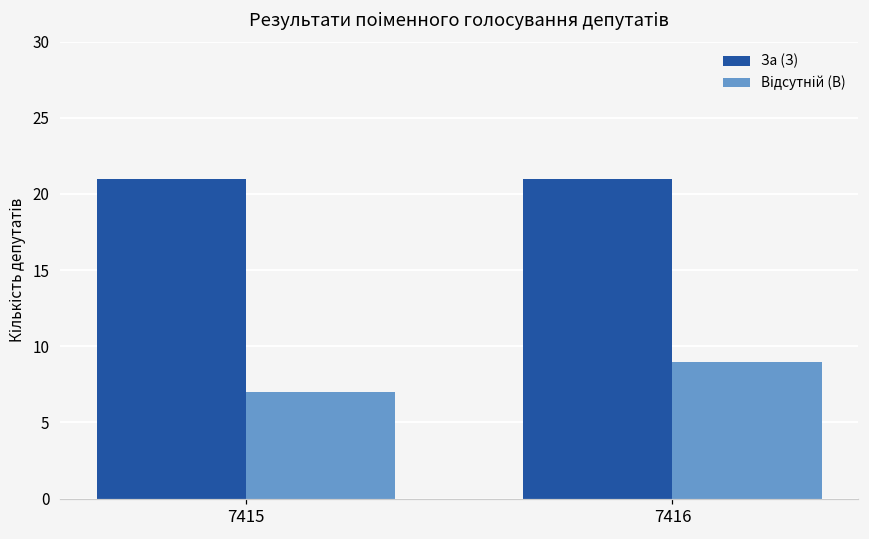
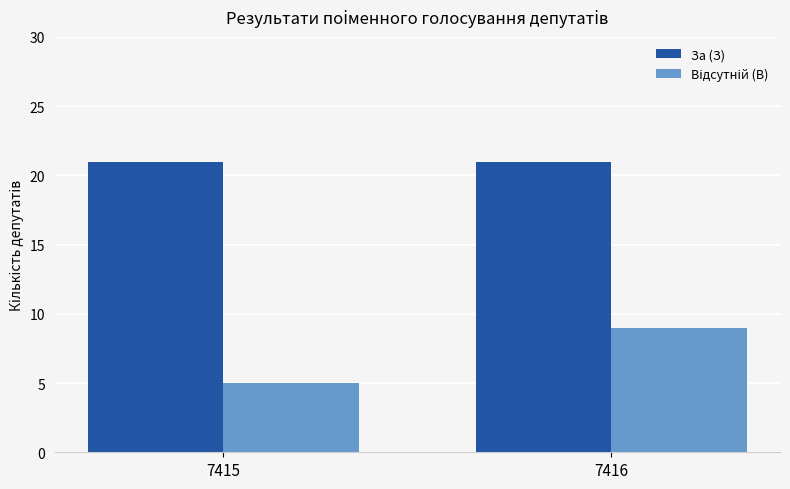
Відсутній (В), 7415: 7 -> 5
